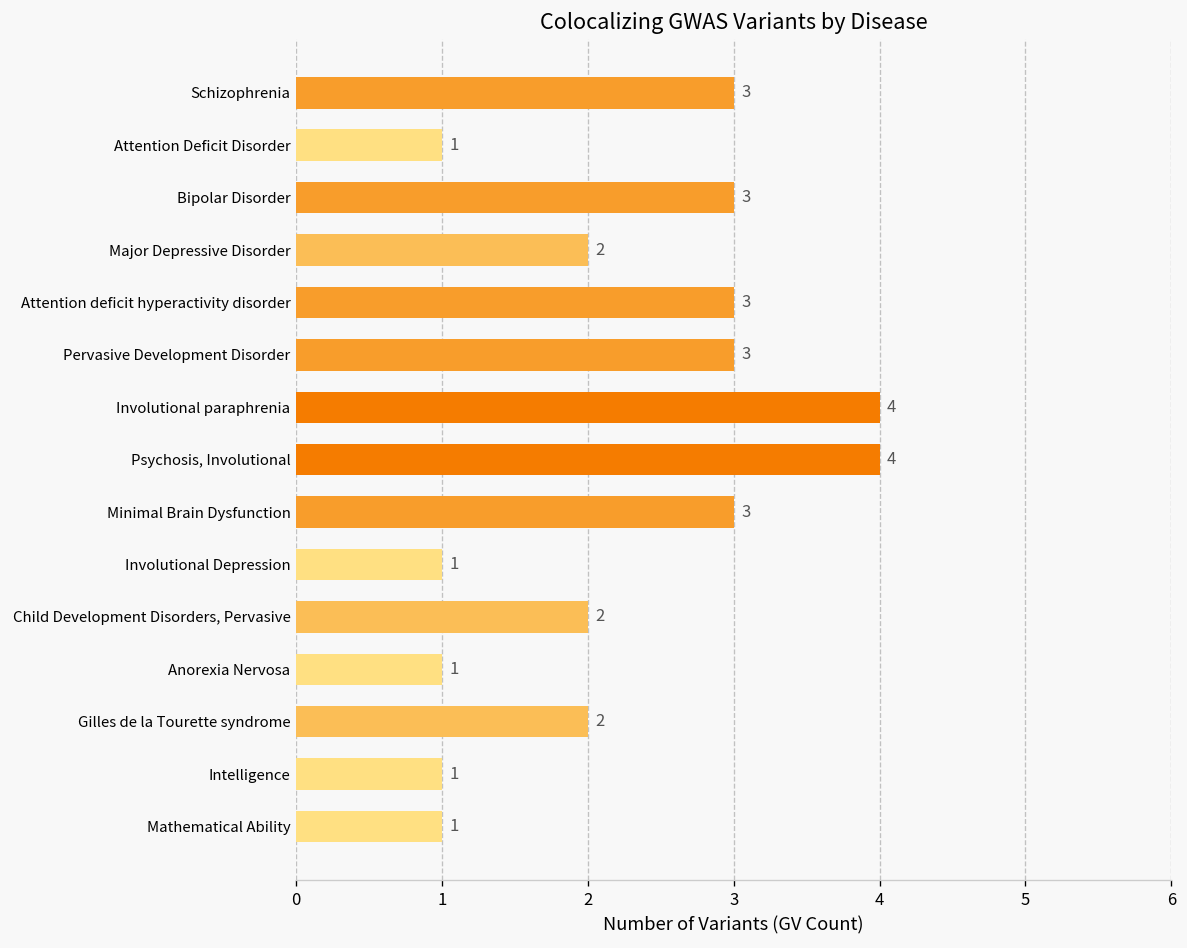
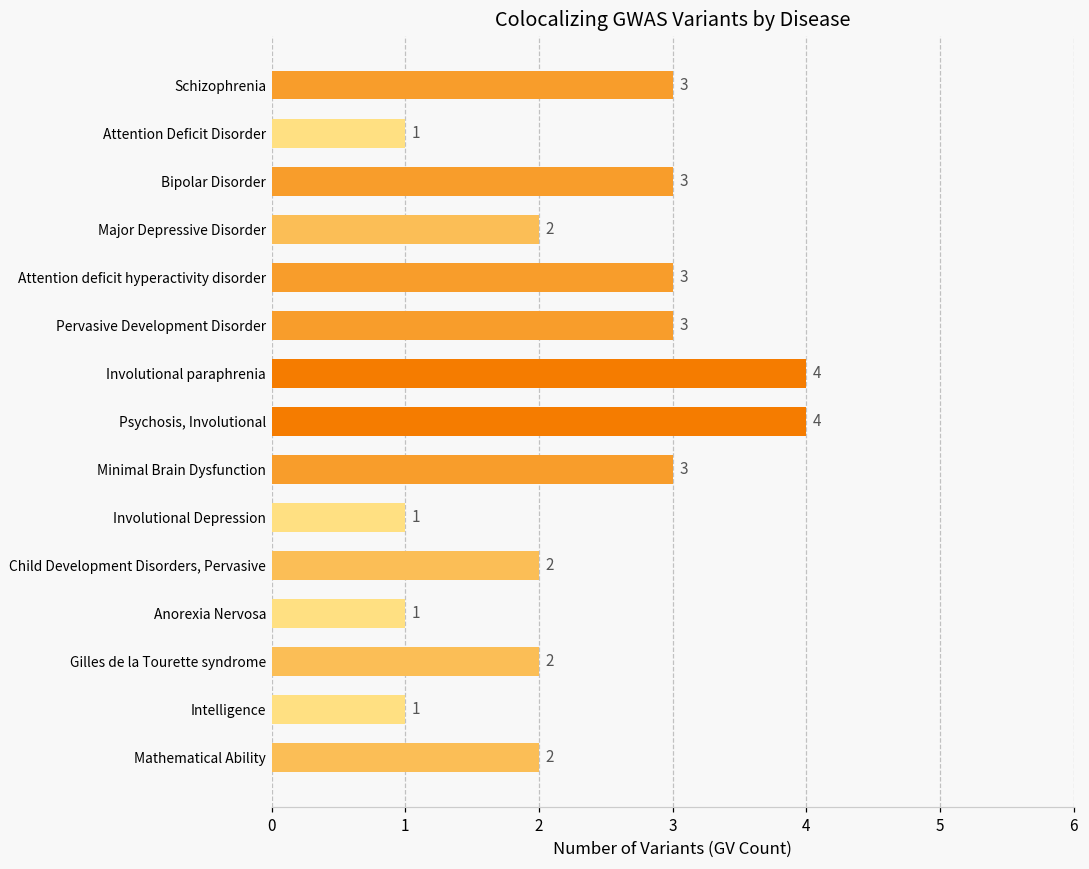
Mathematical Ability: 1 -> 2
